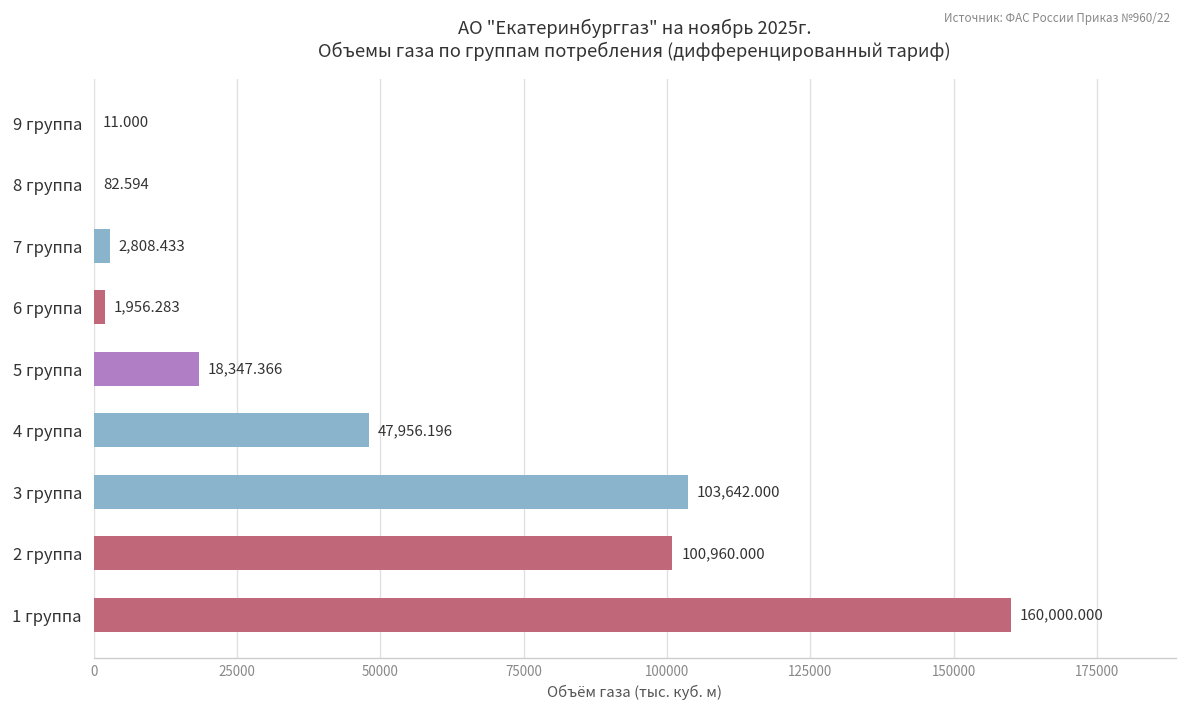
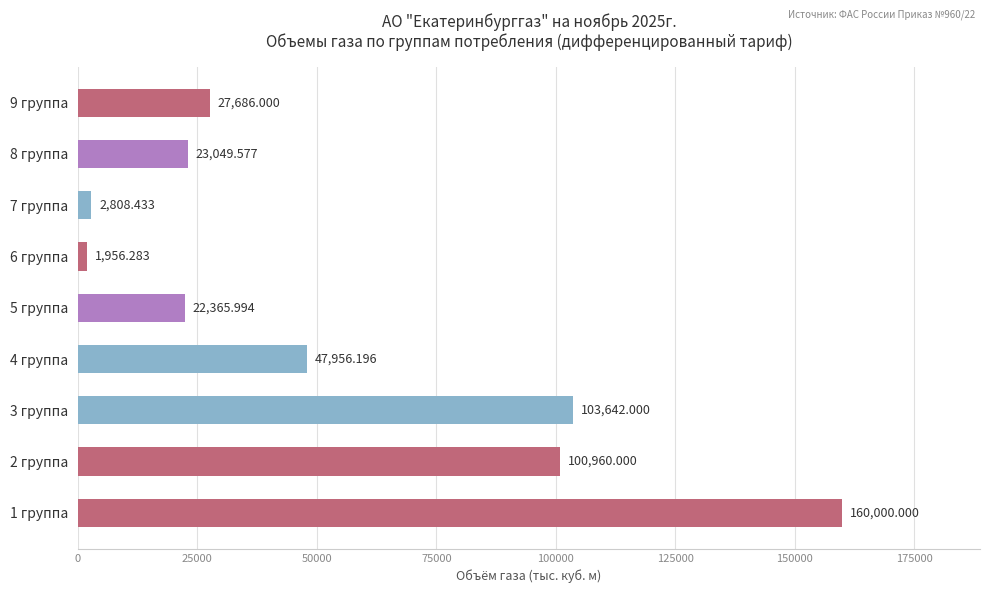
9 группа: 11.000 -> 27,686.000
8 группа: 82.594 -> 23,049.577
5 группа: 18,347.366 -> 22,365.994
